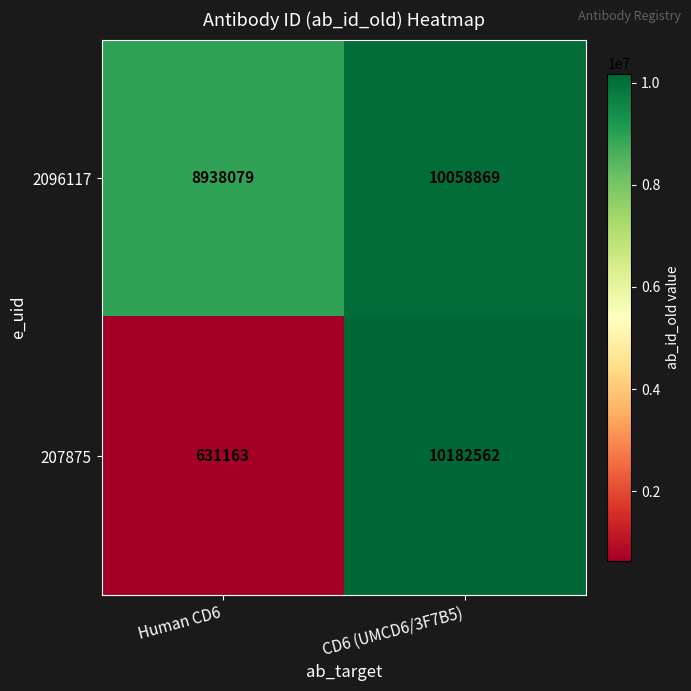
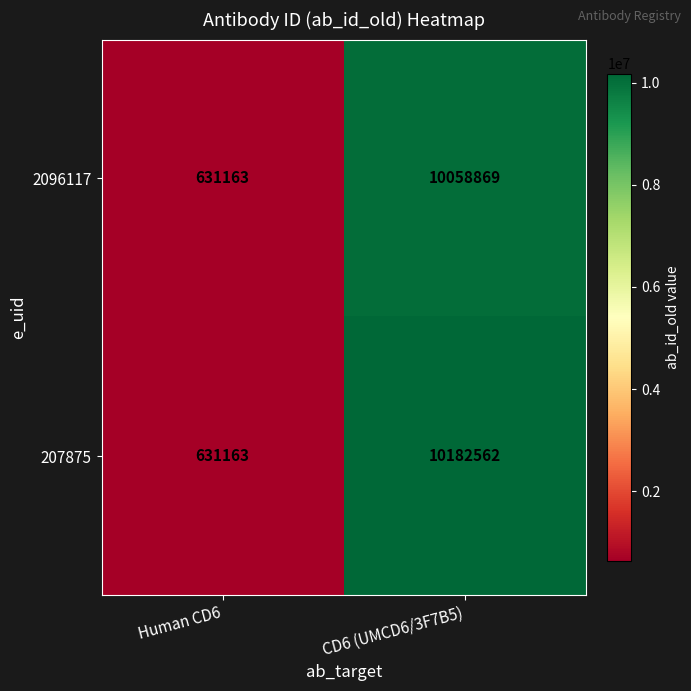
2096117, Human CD6: 8938079 -> 631163
